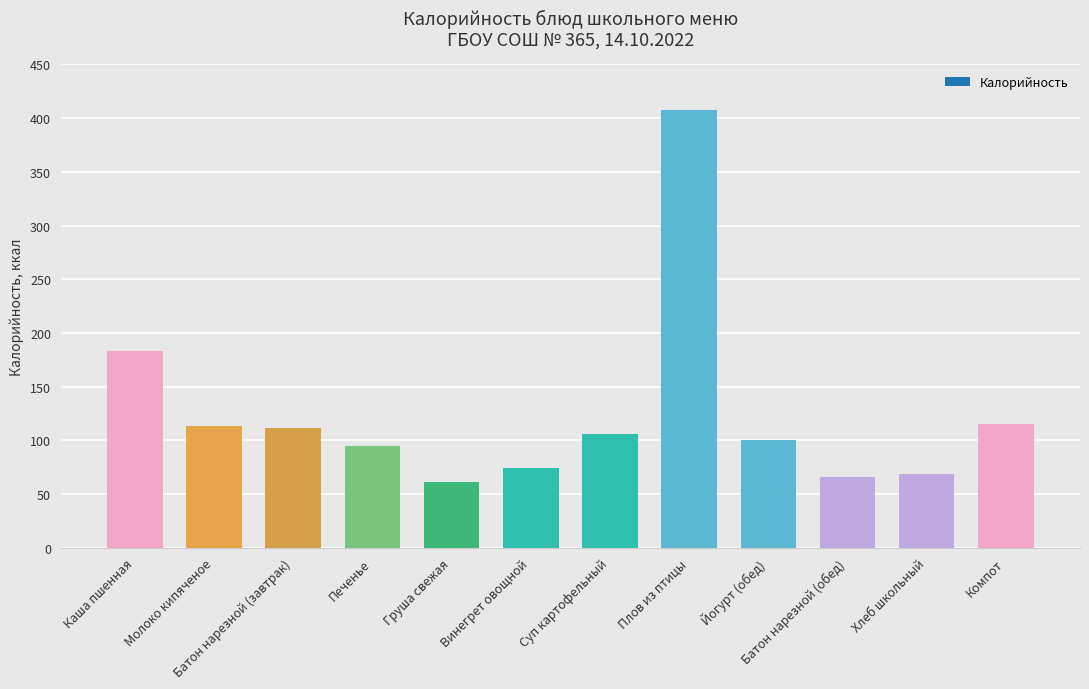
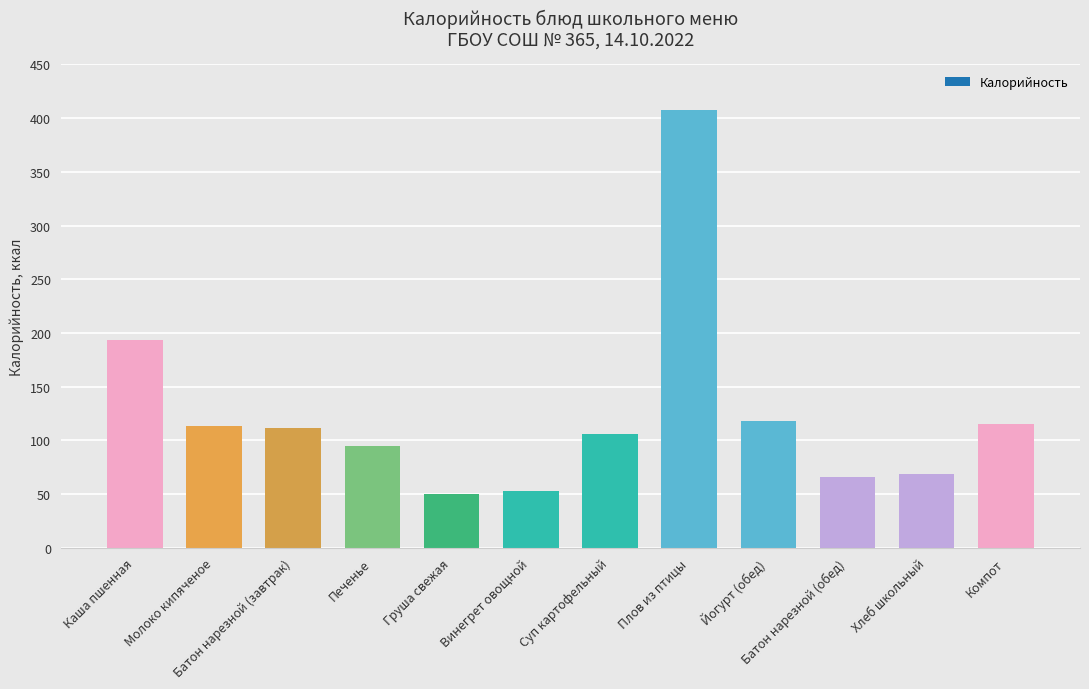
Каша пшенная: 183 -> 193
Груша свежая: 61 -> 50
Винегрет овощной: 74 -> 53
Йогурт (обед): 100 -> 118
